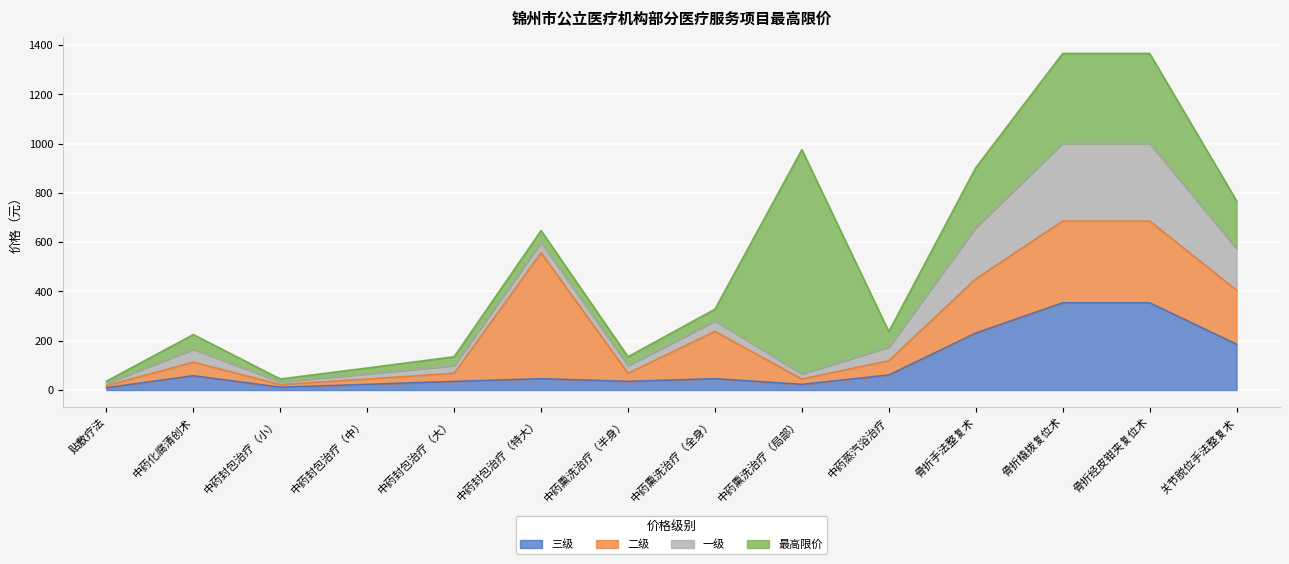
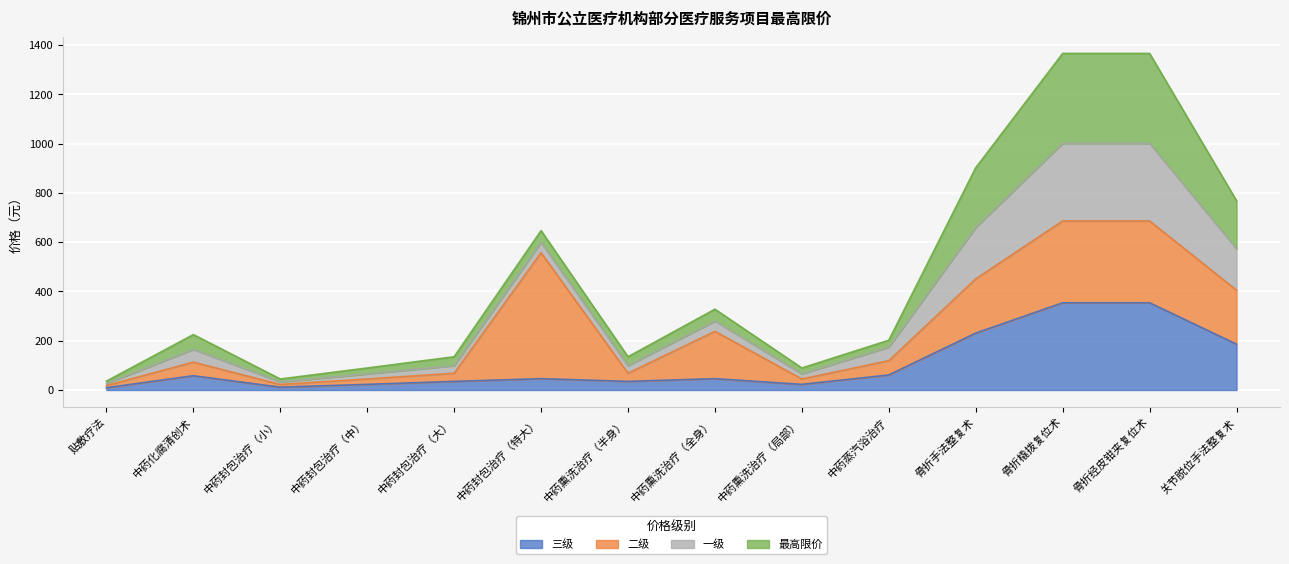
最高限价, 中药熏洗治疗（局部）: 910 -> 20
最高限价, 中药蒸汽浴治疗: 60 -> 30
